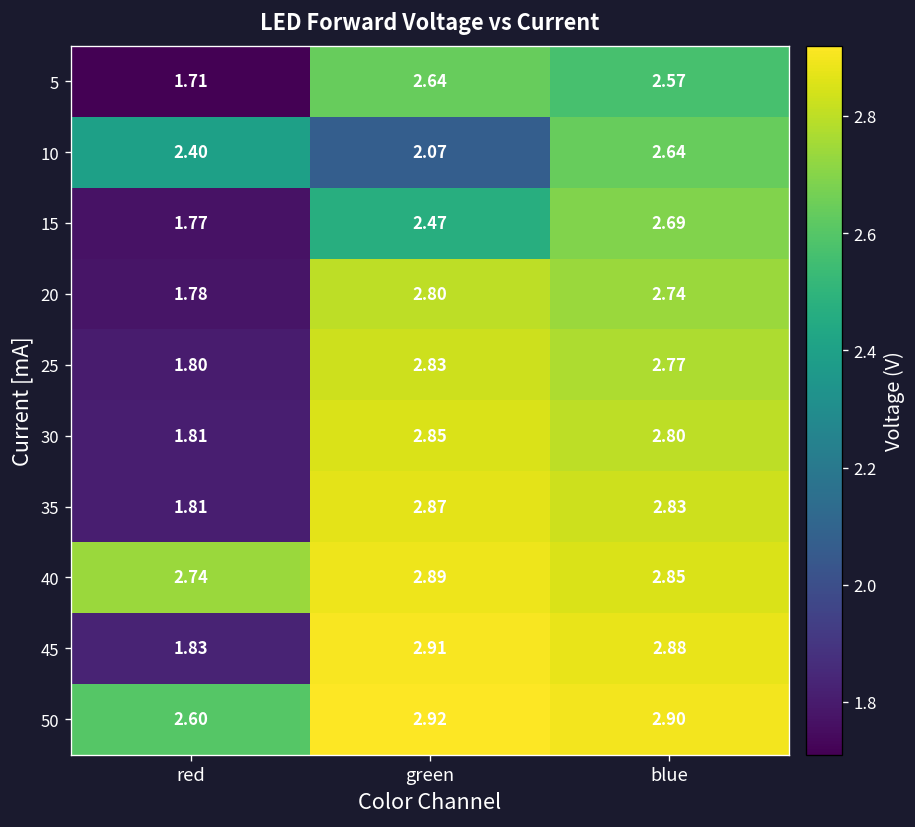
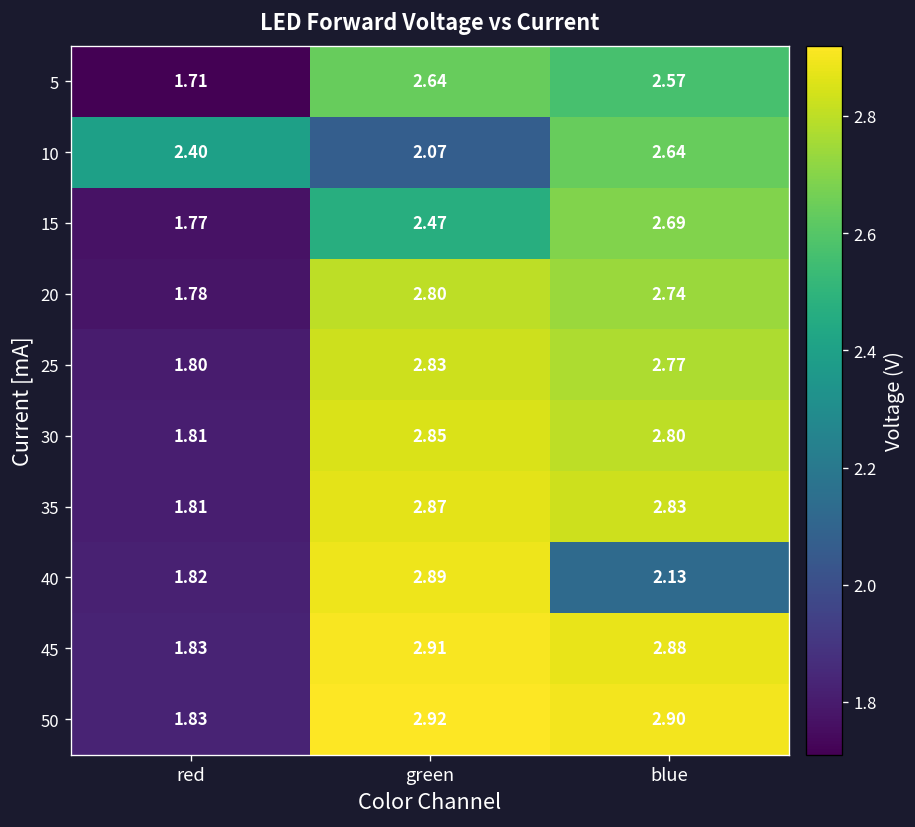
40, red: 2.74 -> 1.82
40, blue: 2.85 -> 2.13
50, red: 2.60 -> 1.83
